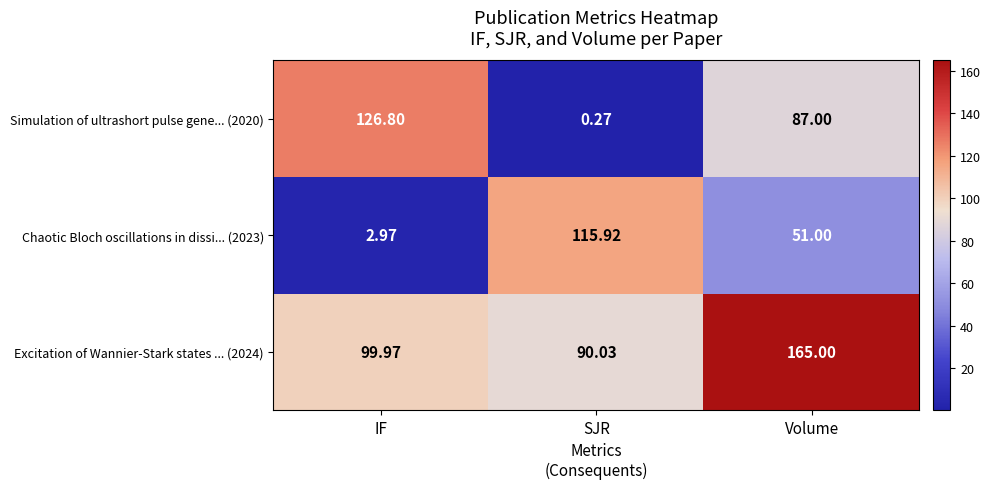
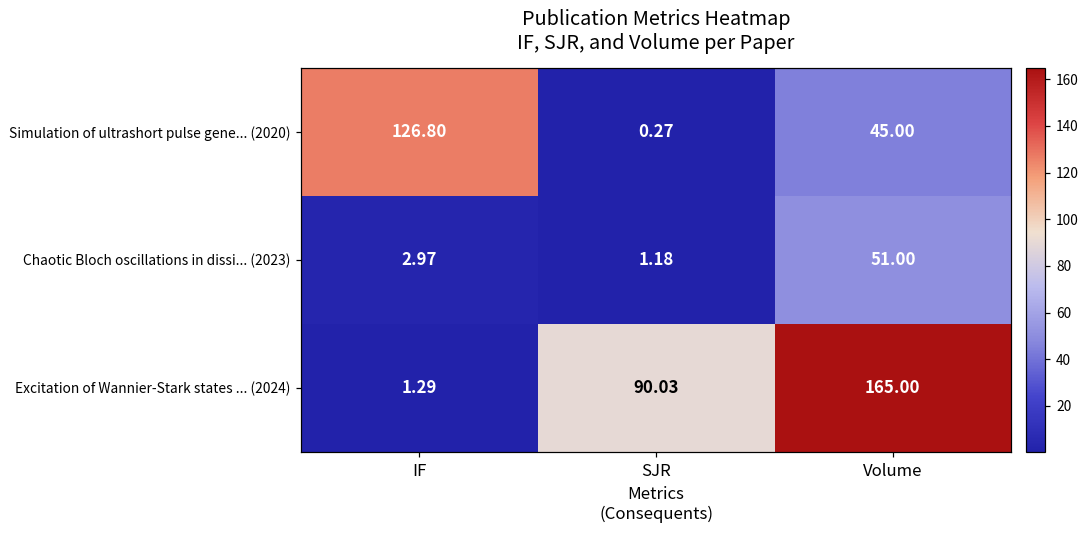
Simulation of ultrashort pulse gene... (2020), Volume: 87.00 -> 45.00
Chaotic Bloch oscillations in dissi... (2023), SJR: 115.92 -> 1.18
Excitation of Wannier-Stark states ... (2024), IF: 99.97 -> 1.29
